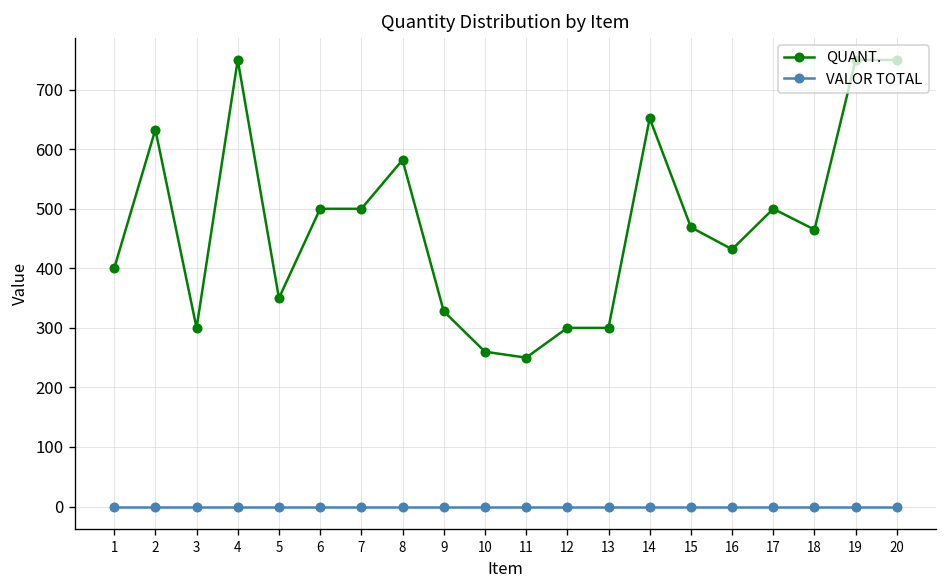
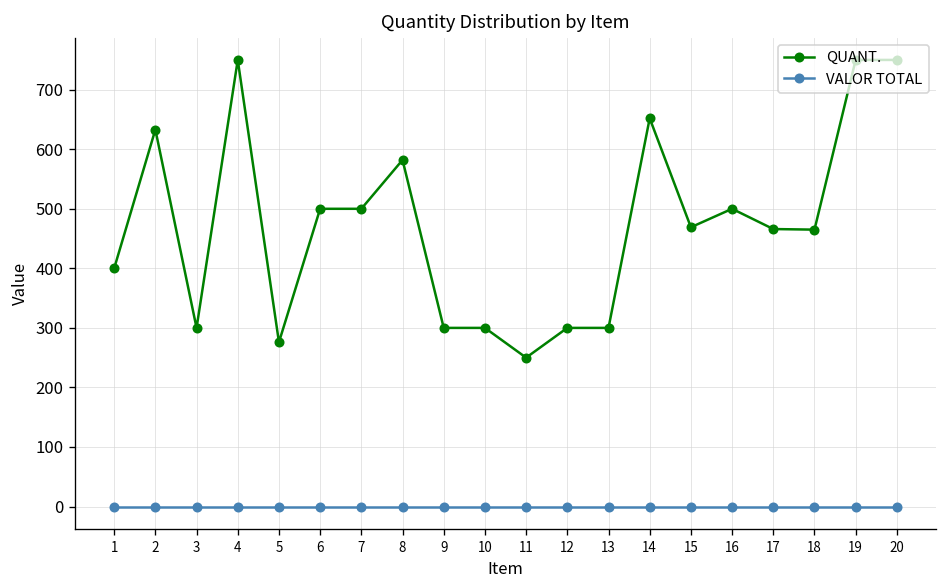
QUANT., 5: 350 -> 280
QUANT., 9: 330 -> 300
QUANT., 10: 260 -> 300
QUANT., 16: 430 -> 500
QUANT., 17: 500 -> 470
